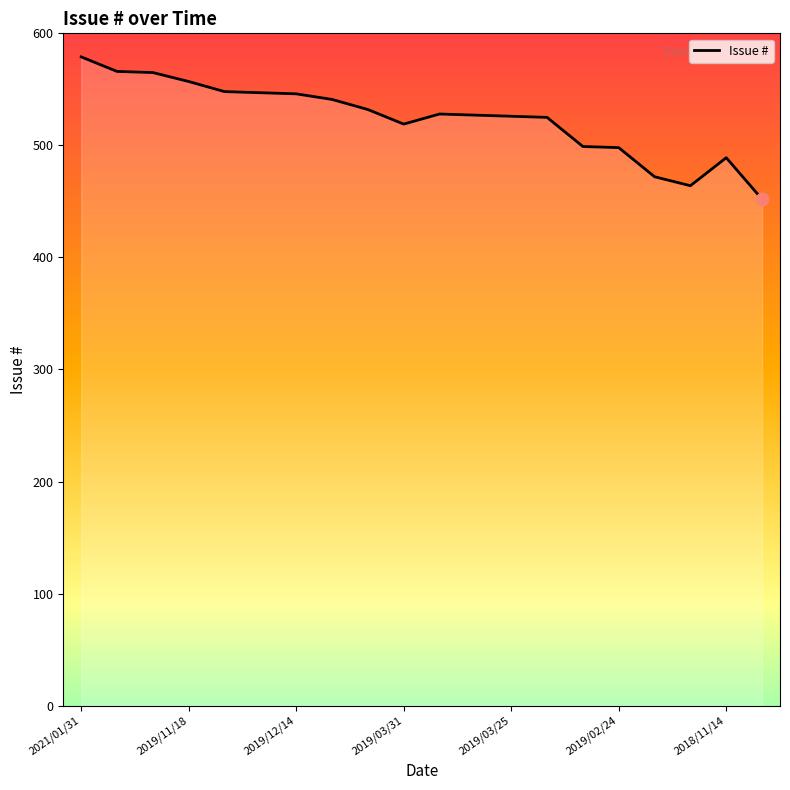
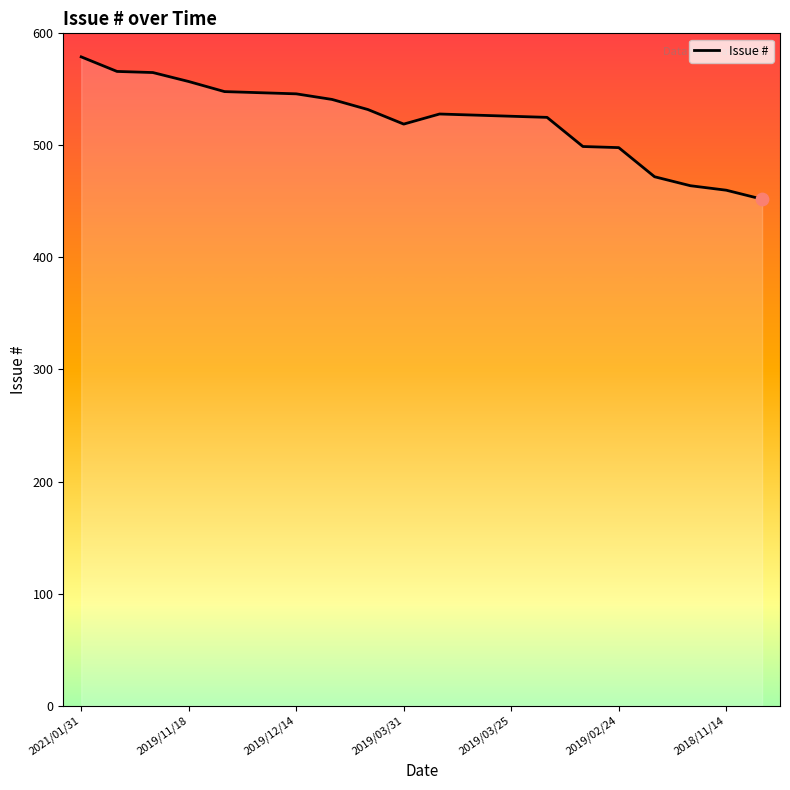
Issue #, 2018/11/14: 489 -> 460
